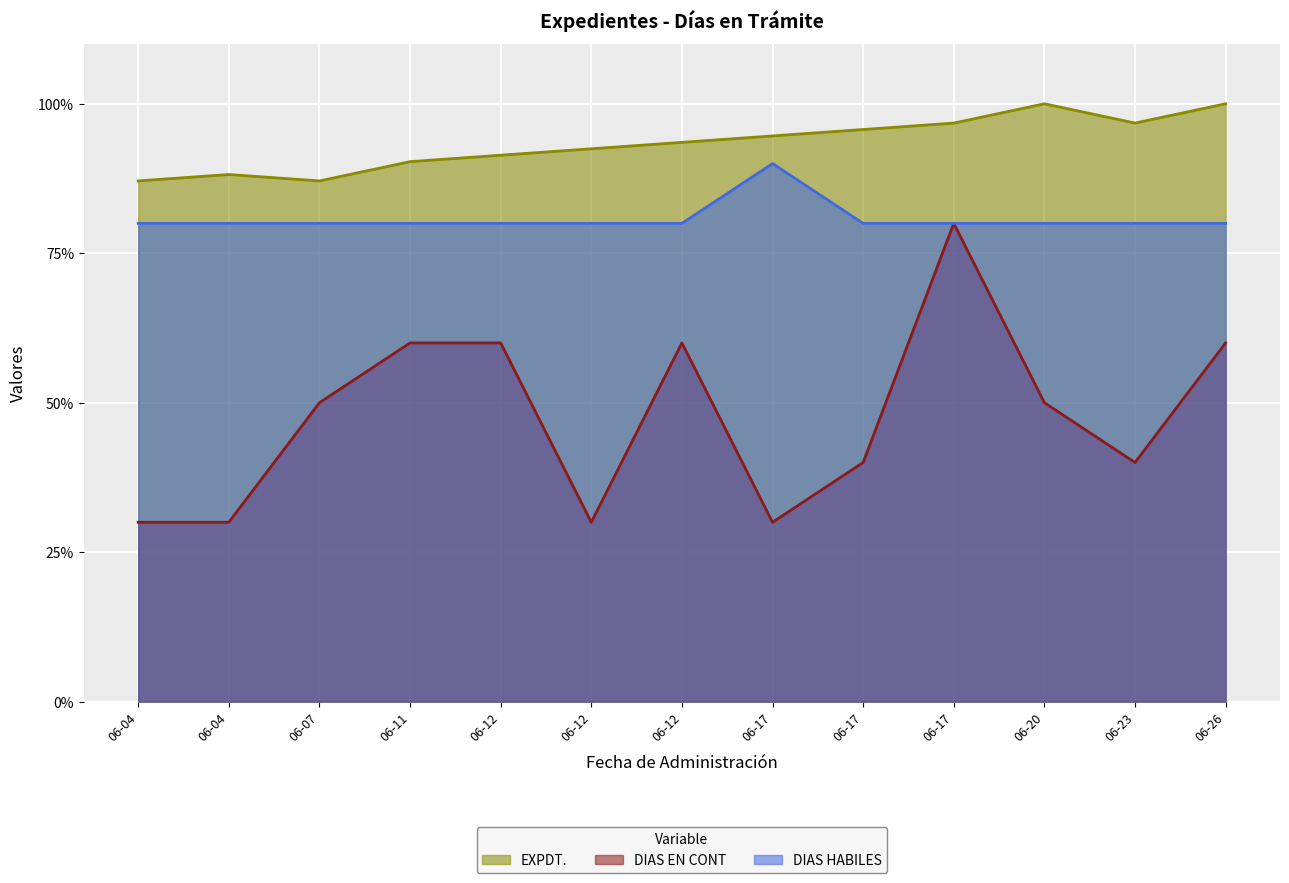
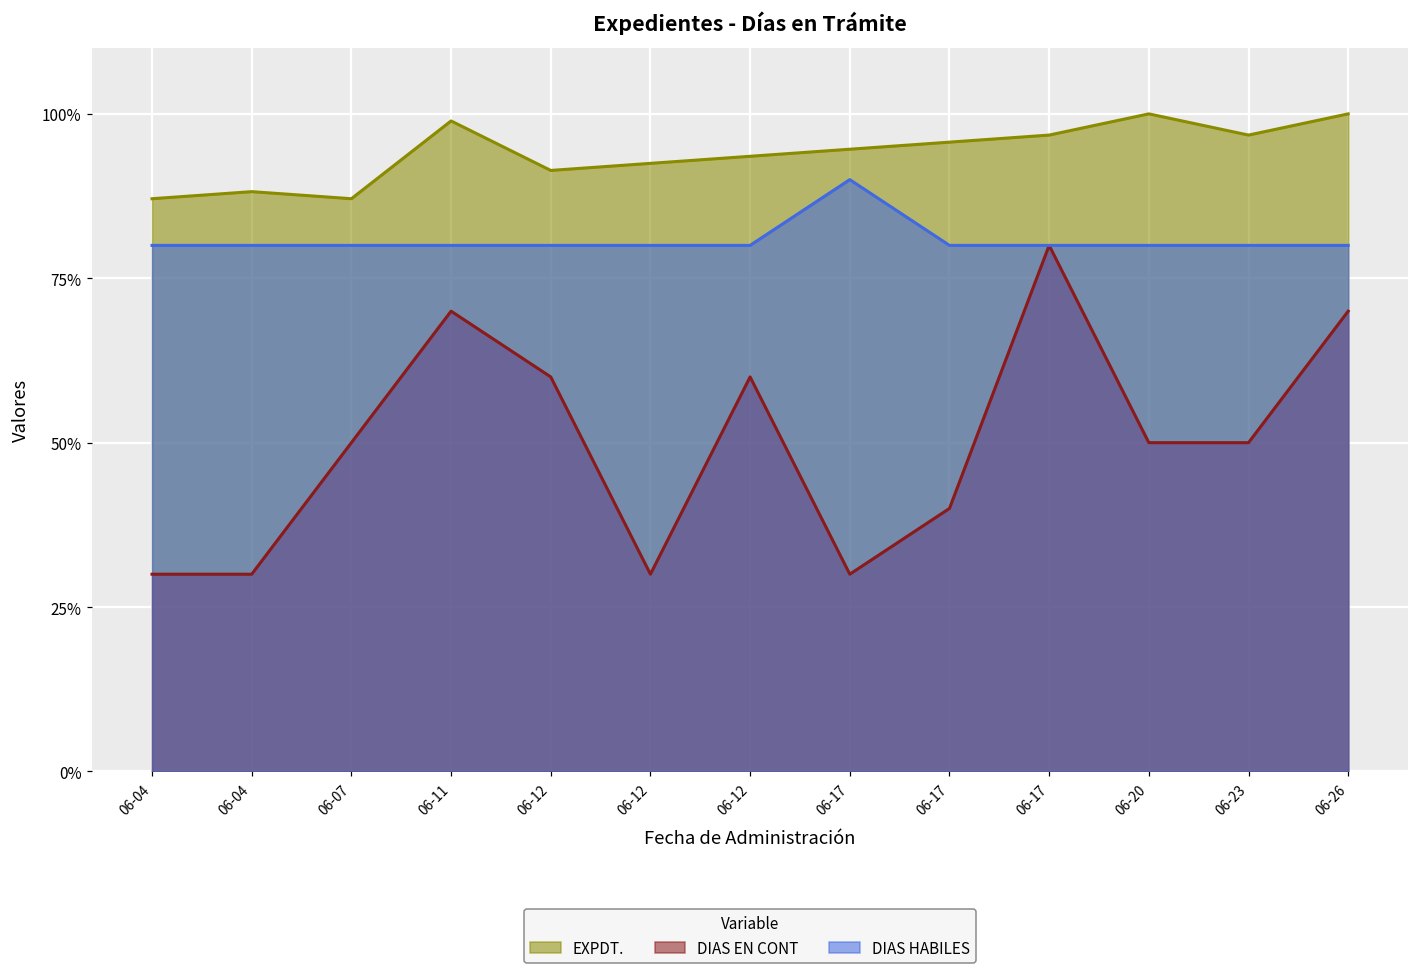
EXPDT., 06-11: 90% -> 99%
DIAS EN CONT, 06-11: 60% -> 70%
DIAS EN CONT, 06-23: 40% -> 50%
DIAS EN CONT, 06-26: 60% -> 70%
